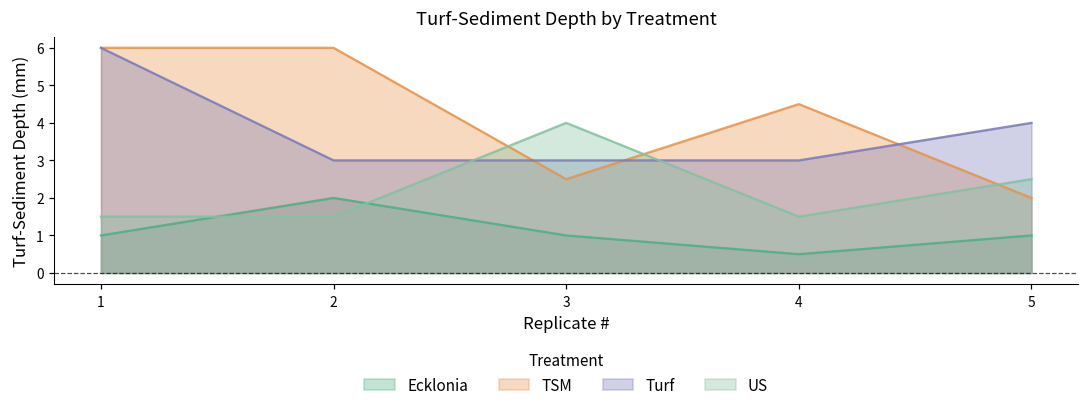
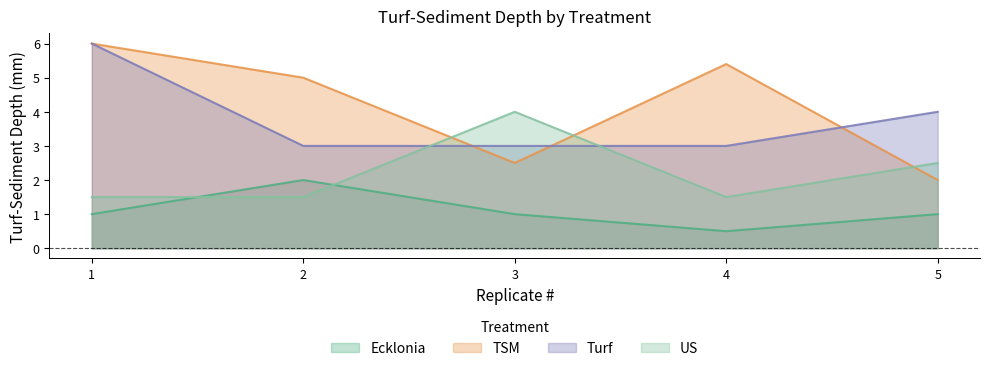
TSM, 2: 6 -> 5
TSM, 4: 4.5 -> 5.4
